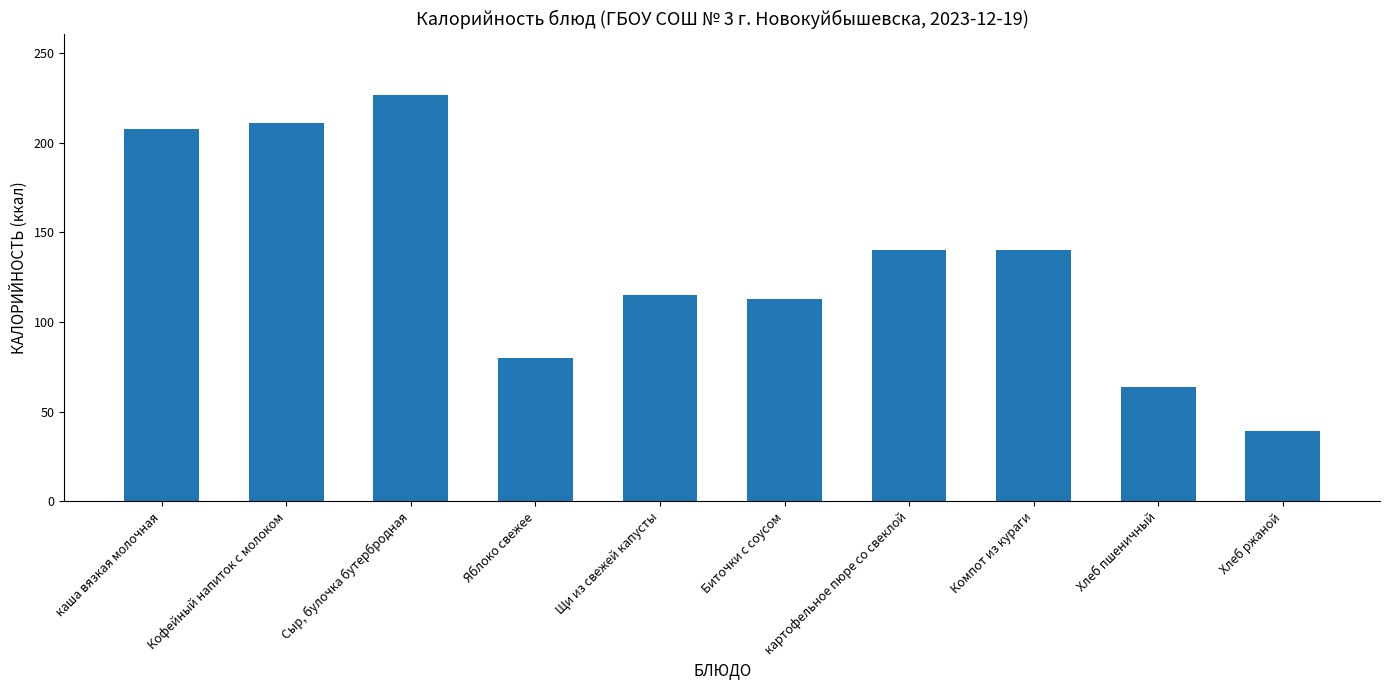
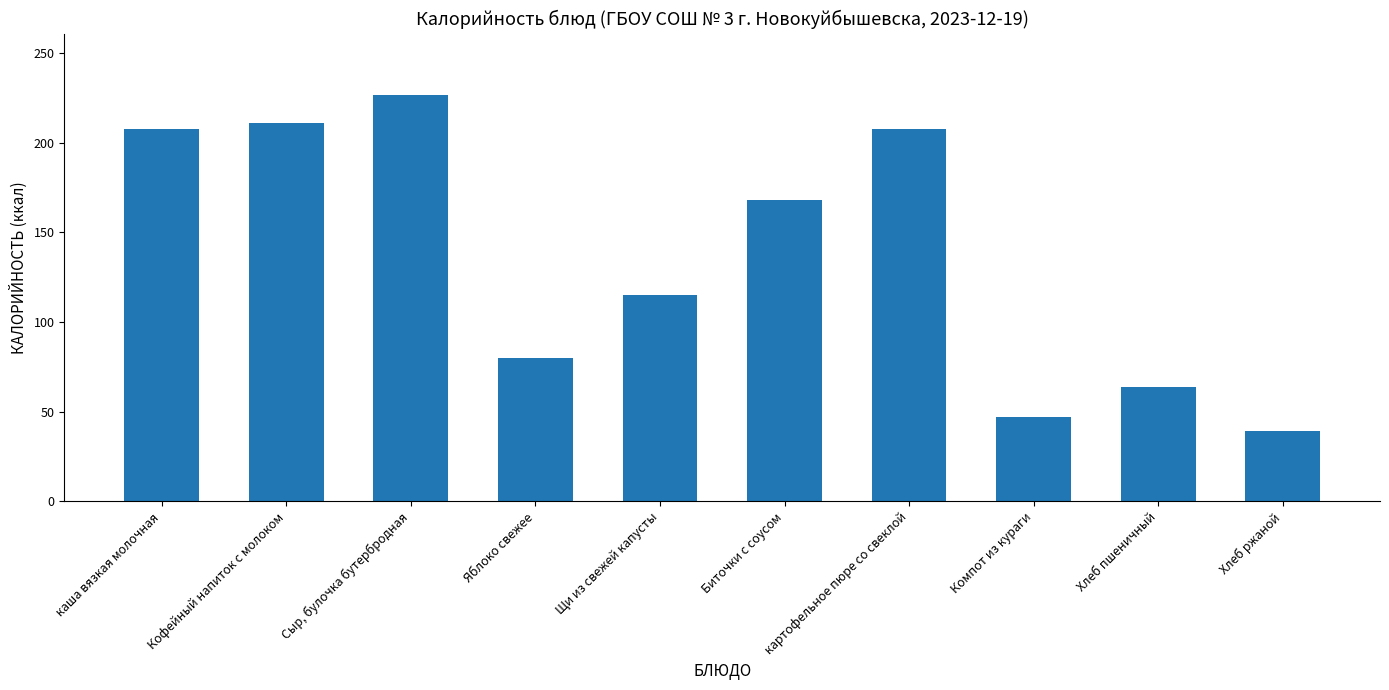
Биточки с соусом: 113 -> 168
картофельное пюре со свеклой: 140 -> 208
Компот из кураги: 140 -> 47
